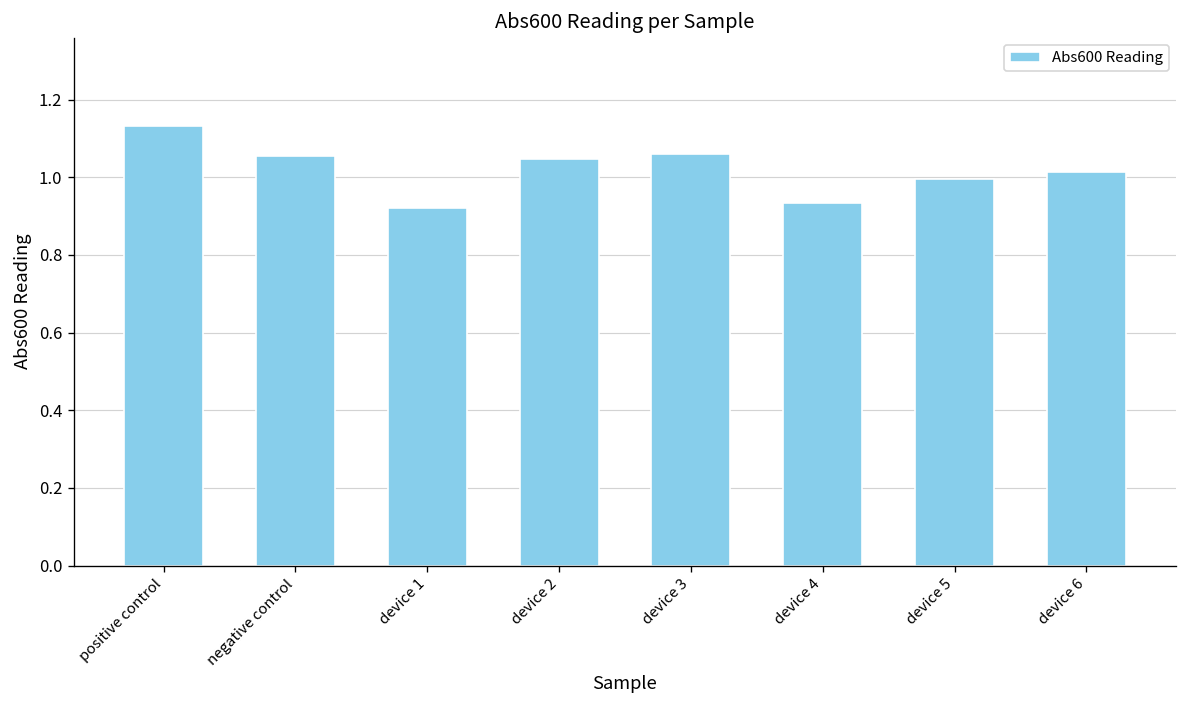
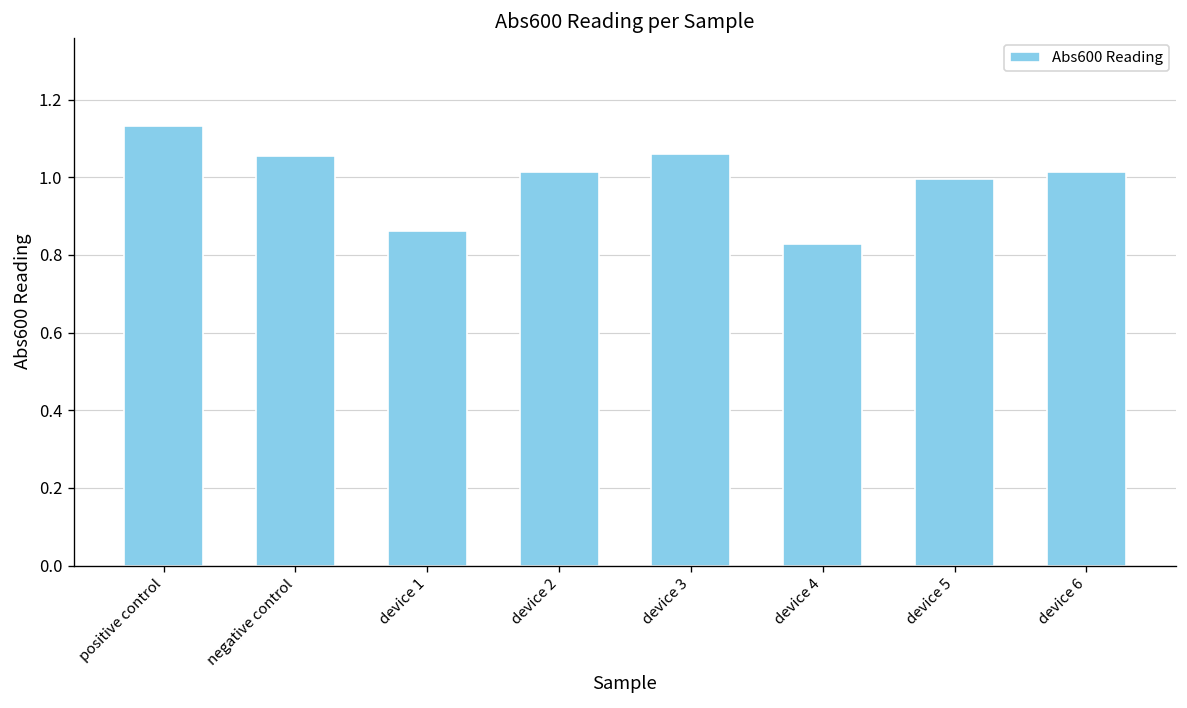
device 1: 0.92 -> 0.86
device 2: 1.05 -> 1.01
device 4: 0.93 -> 0.83
